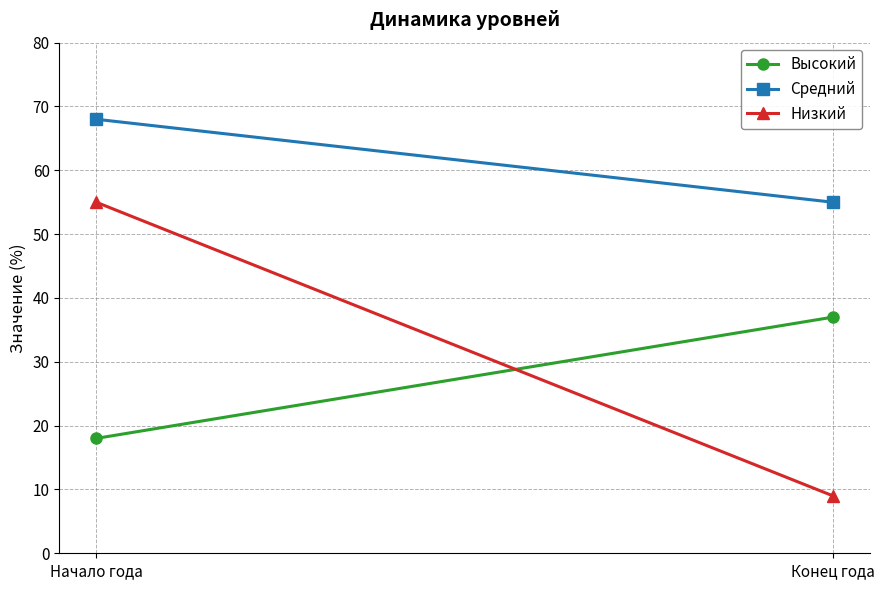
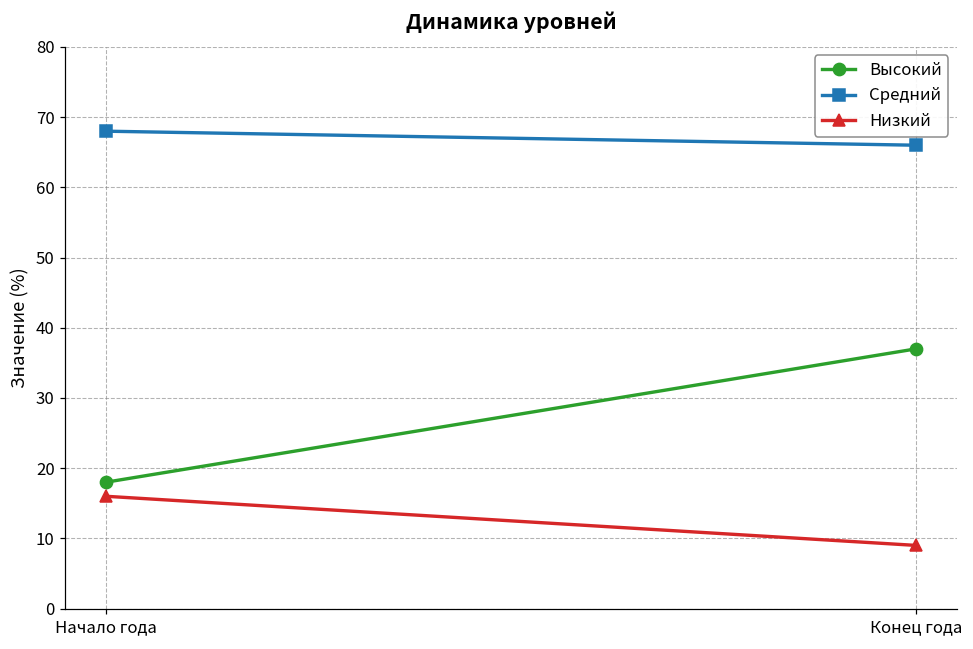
Низкий, Начало года: 55 -> 16
Средний, Конец года: 55 -> 66
